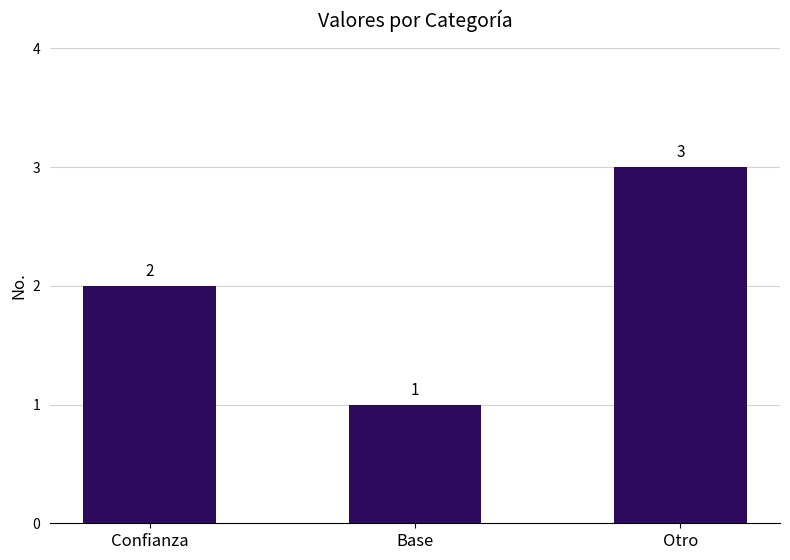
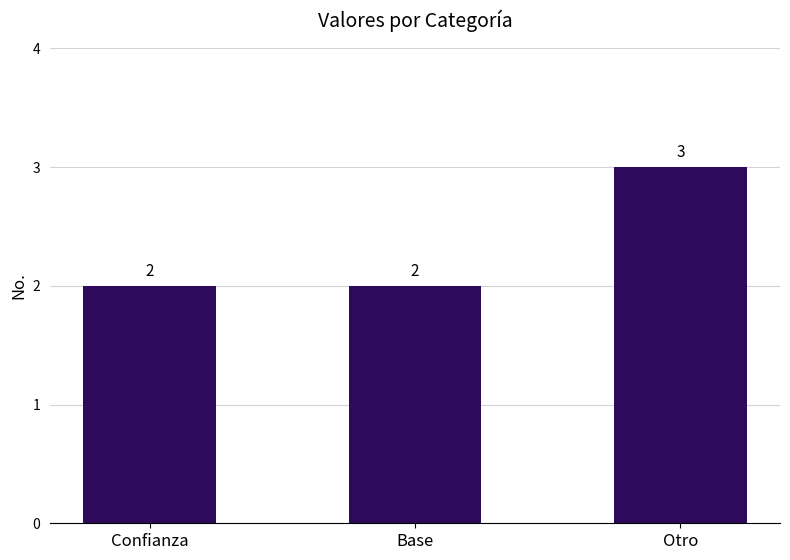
Base: 1 -> 2
